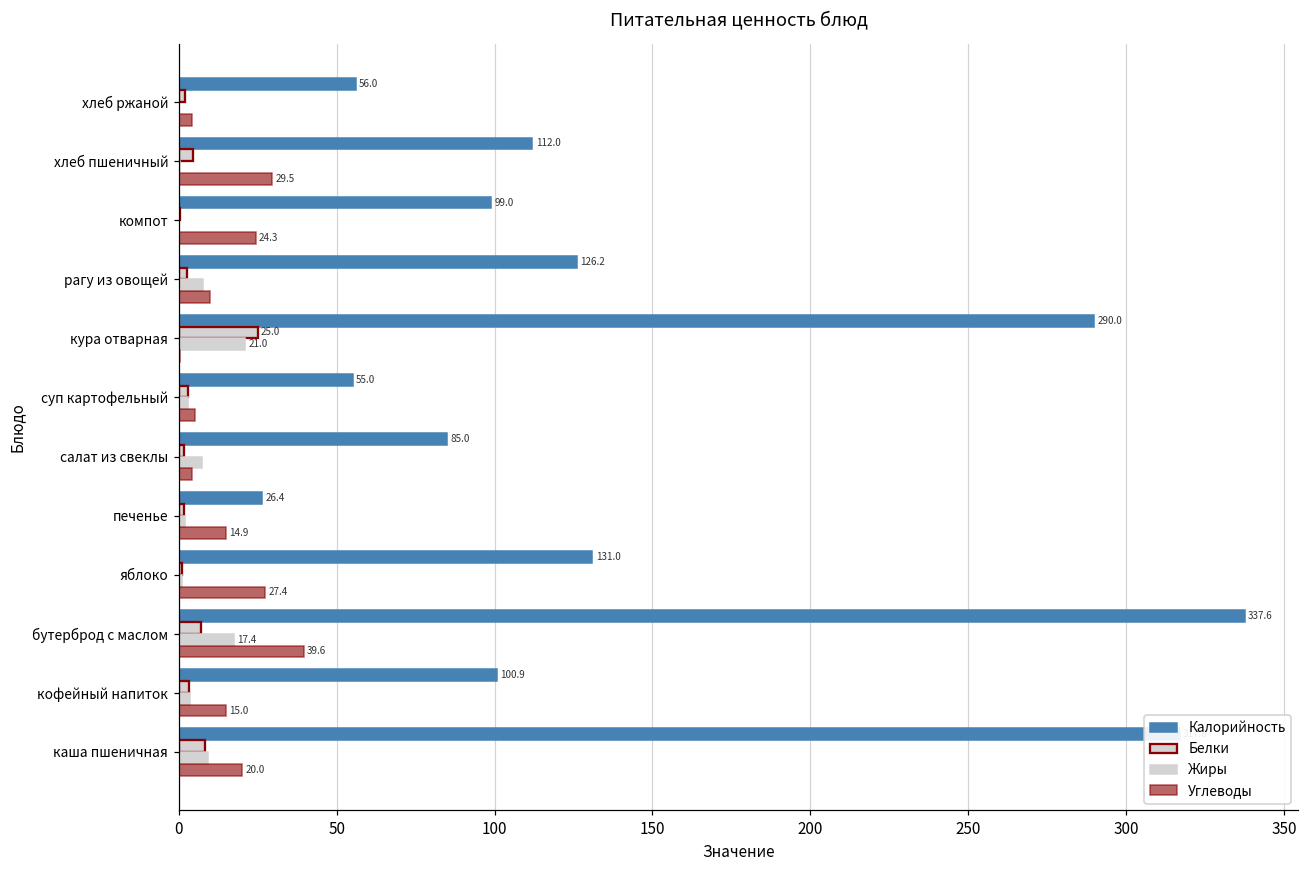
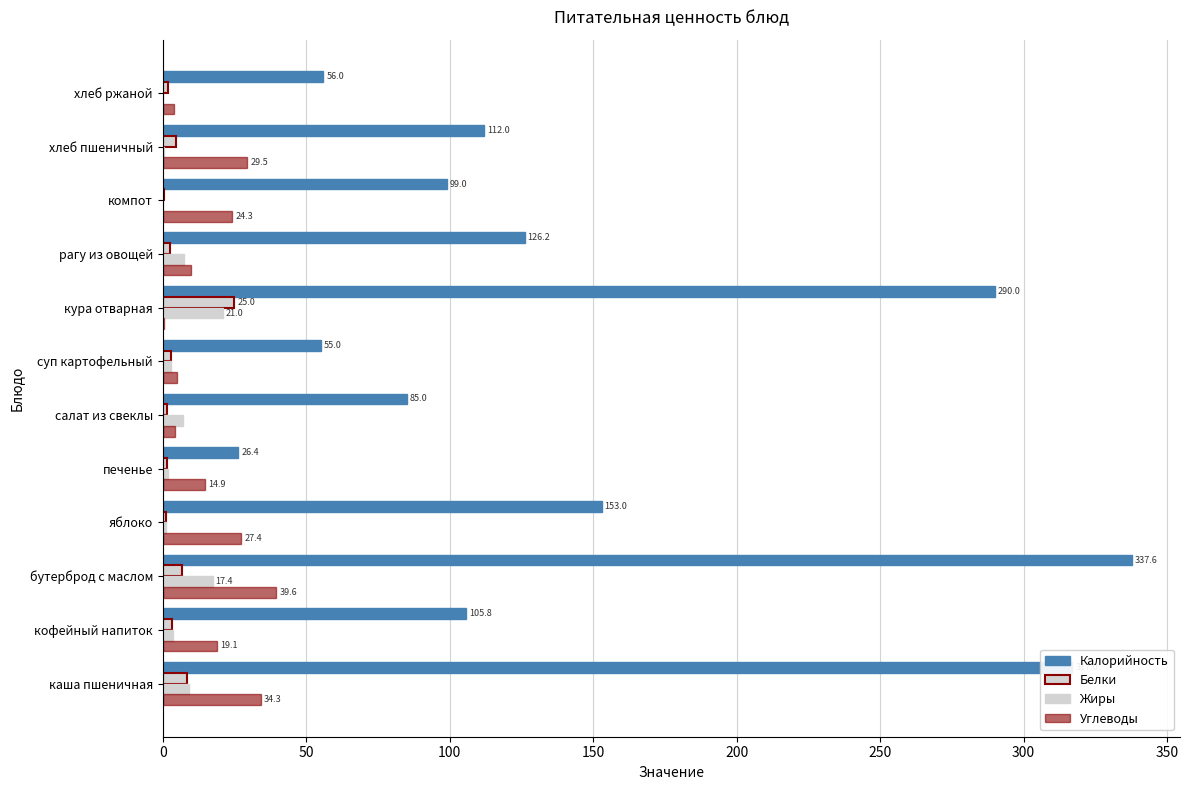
Калорийность, яблоко: 131.0 -> 153.0
Калорийность, кофейный напиток: 100.9 -> 105.8
Углеводы, кофейный напиток: 15.0 -> 19.1
Углеводы, каша пшеничная: 20.0 -> 34.3
